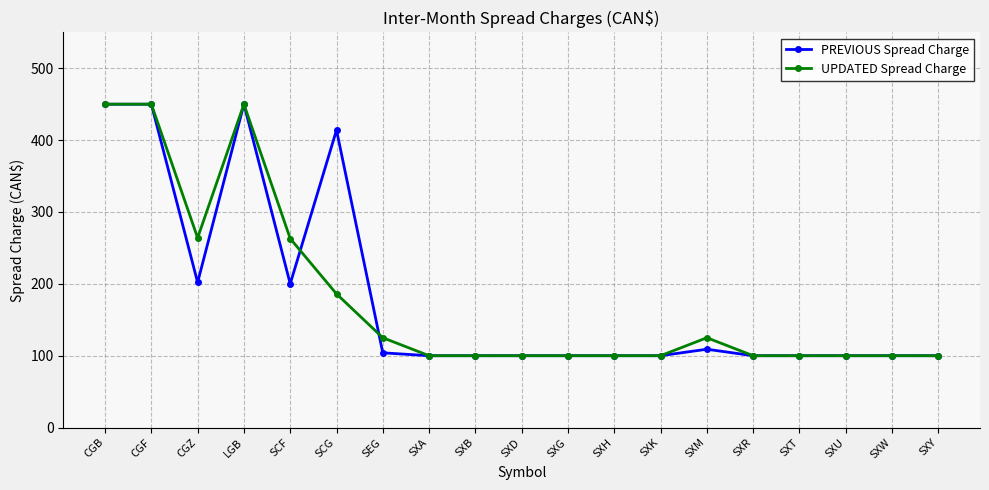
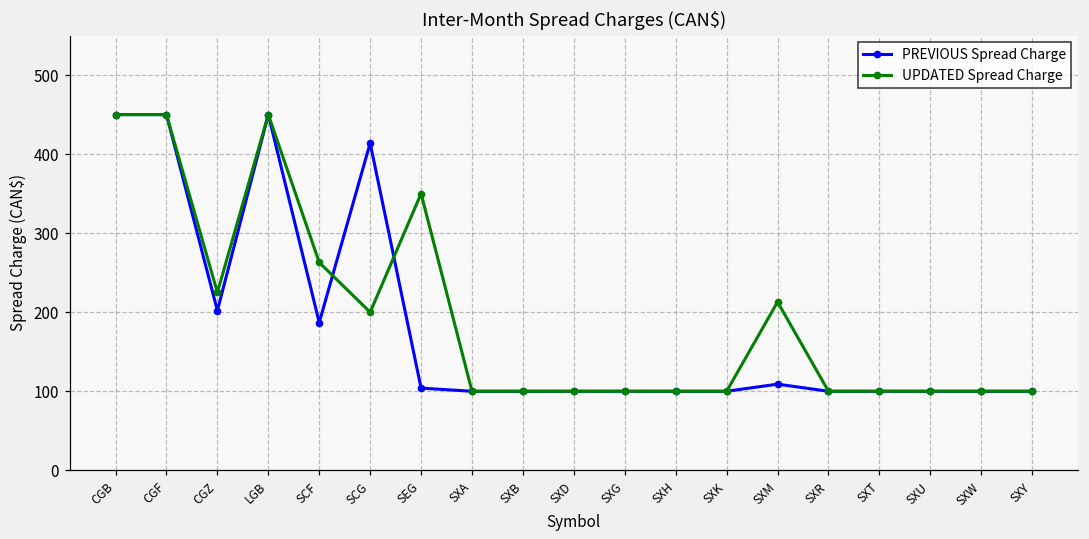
UPDATED Spread Charge, CGZ: 260 -> 230
PREVIOUS Spread Charge, SCF: 200 -> 190
UPDATED Spread Charge, SCG: 190 -> 200
UPDATED Spread Charge, SEG: 130 -> 350
UPDATED Spread Charge, SXM: 130 -> 210
